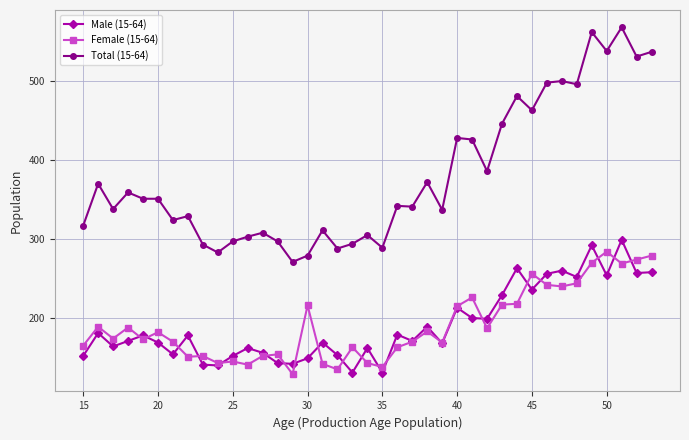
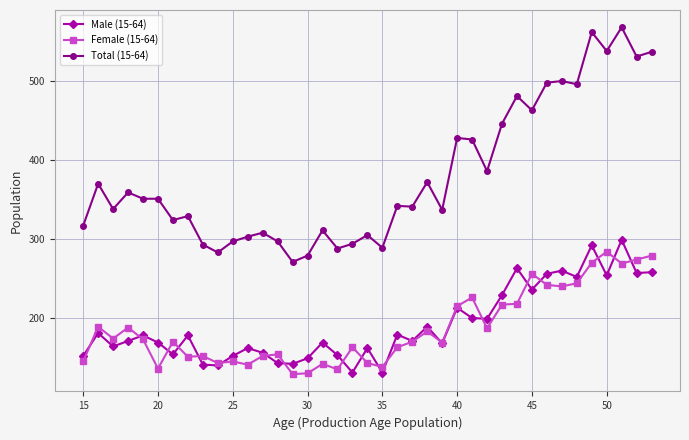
Female (15-64), 15: 170 -> 150
Female (15-64), 20: 180 -> 140
Female (15-64), 30: 220 -> 130
